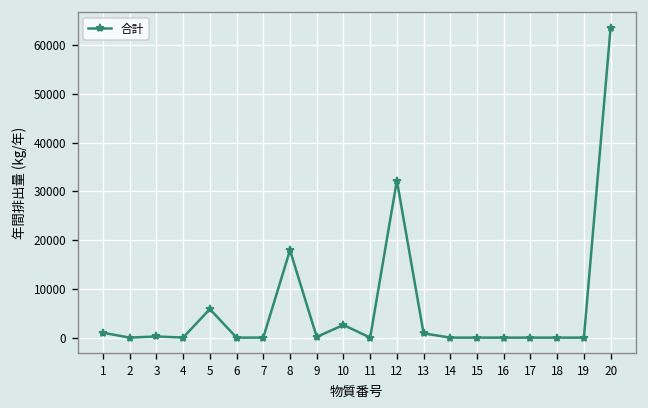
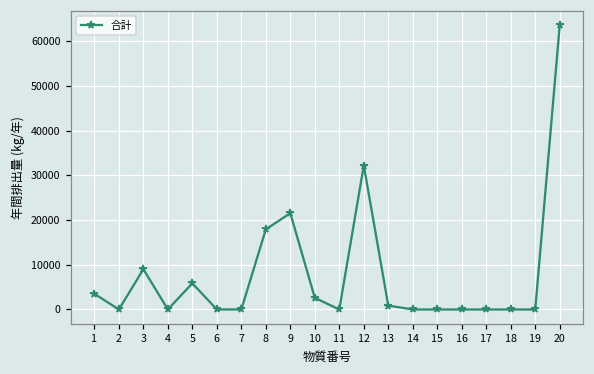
1: 1000 -> 4000
3: 0 -> 9000
9: 0 -> 22000
